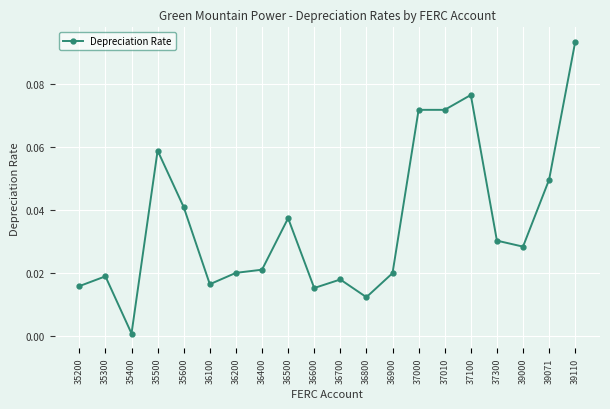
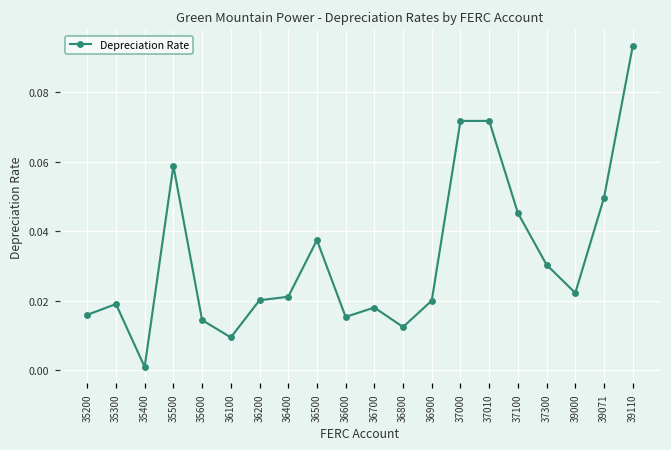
35600: 0.041 -> 0.014
36100: 0.017 -> 0.009
37100: 0.076 -> 0.045
39000: 0.028 -> 0.022
